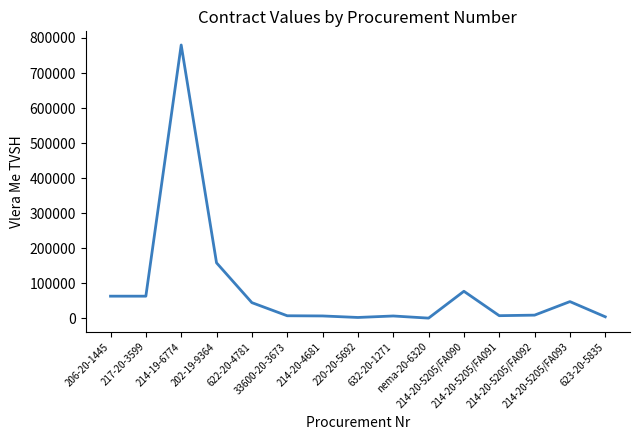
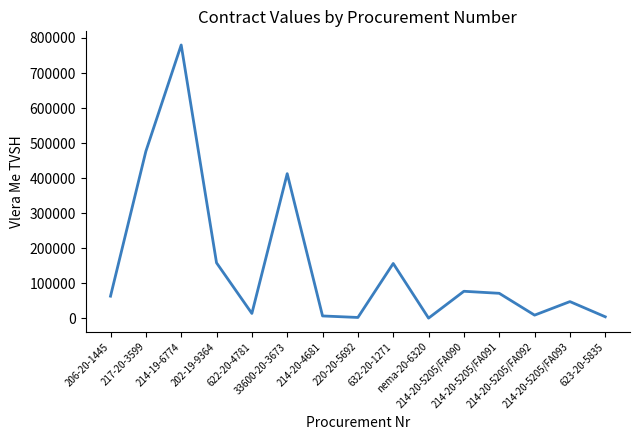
217-20-3599: 60000 -> 480000
622-20-4781: 40000 -> 10000
33600-20-3673: 10000 -> 410000
632-20-1271: 10000 -> 160000
214-20-5205/FA091: 10000 -> 70000
